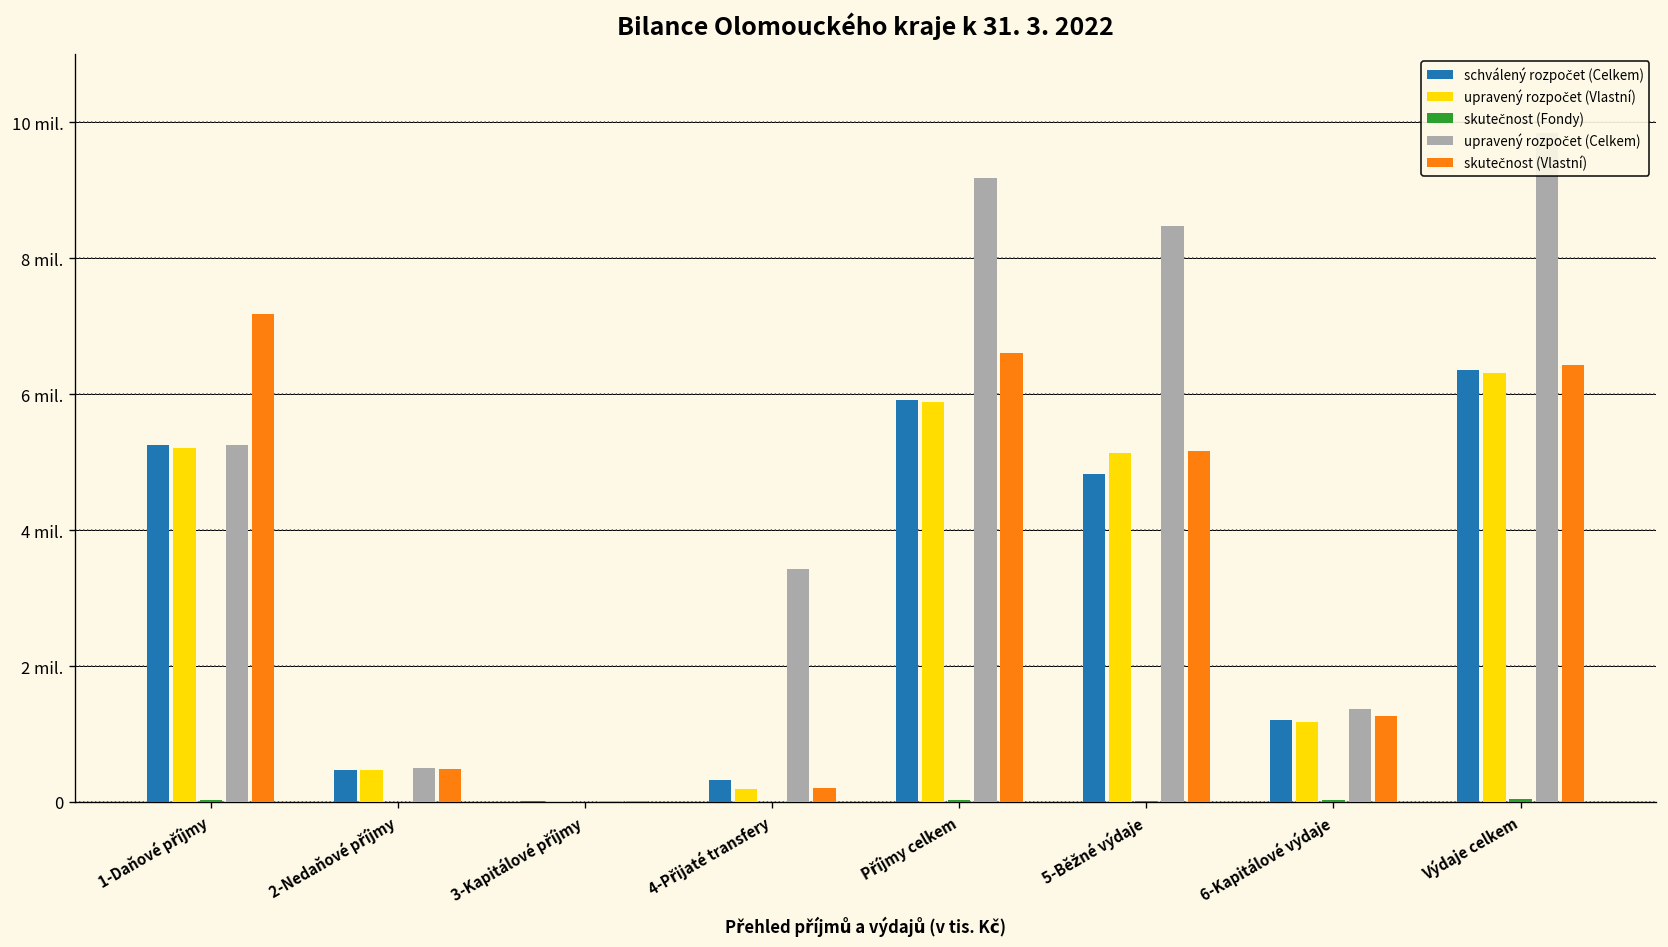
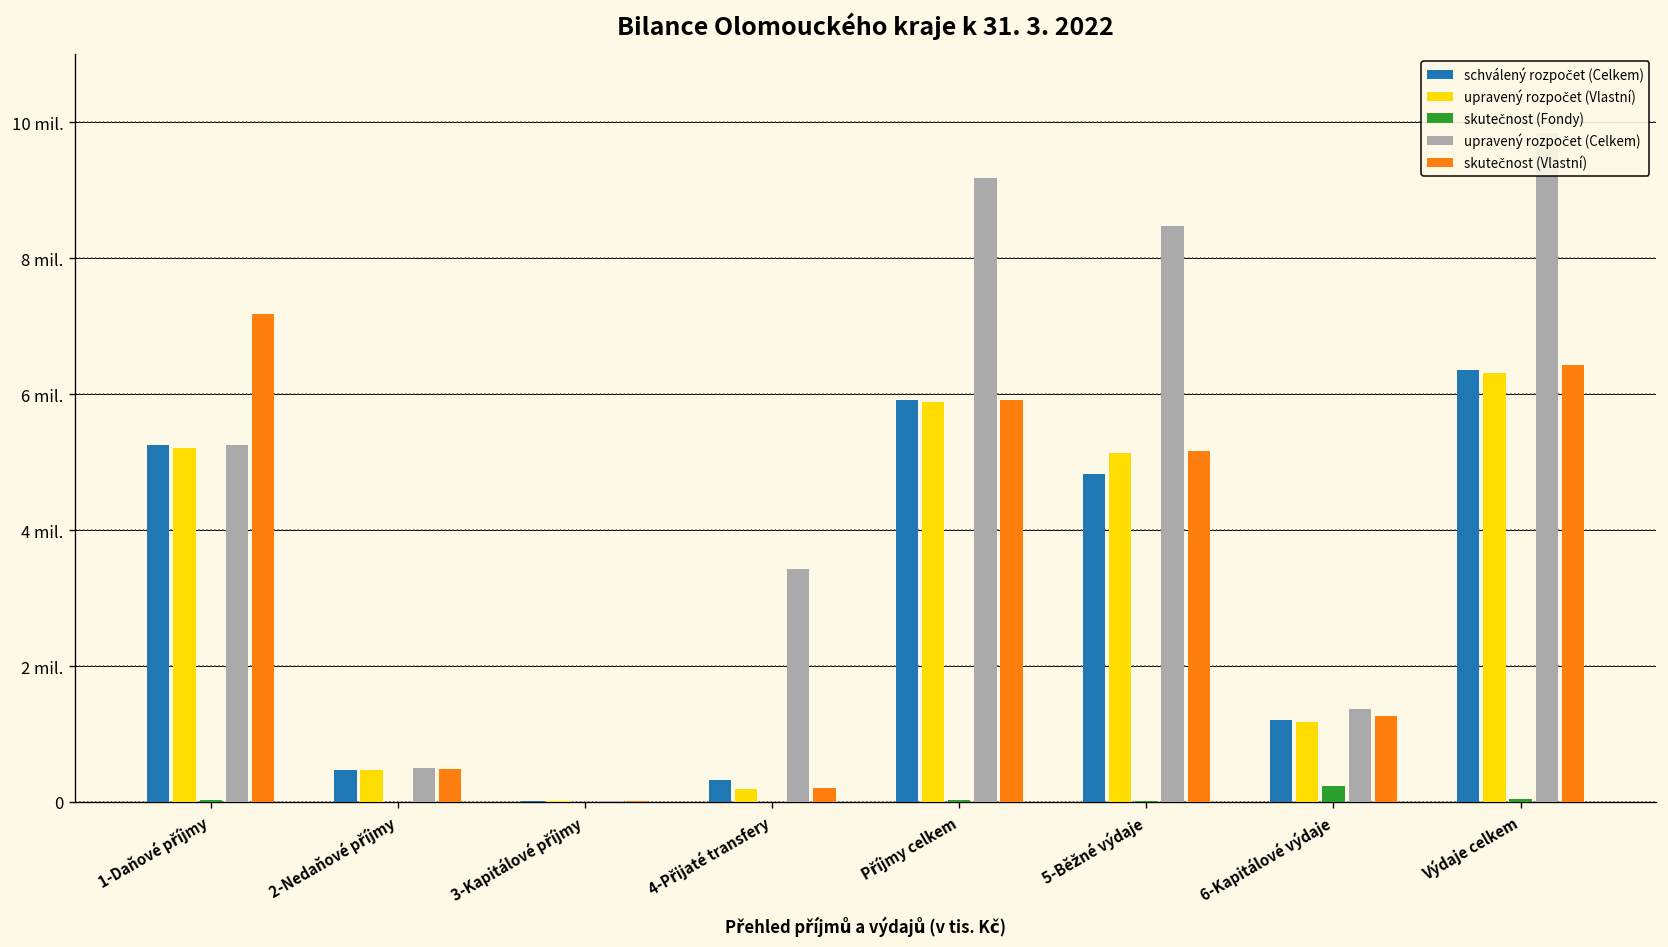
skutečnost (Vlastní), Příjmy celkem: 6.6 mil. -> 5.9 mil.
skutečnost (Fondy), 6-Kapitálové výdaje: 0.0 mil. -> 0.2 mil.
